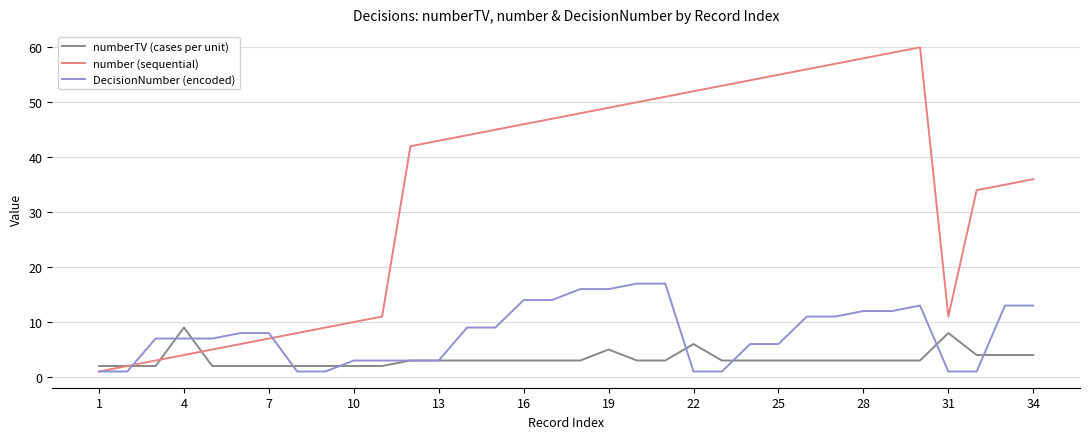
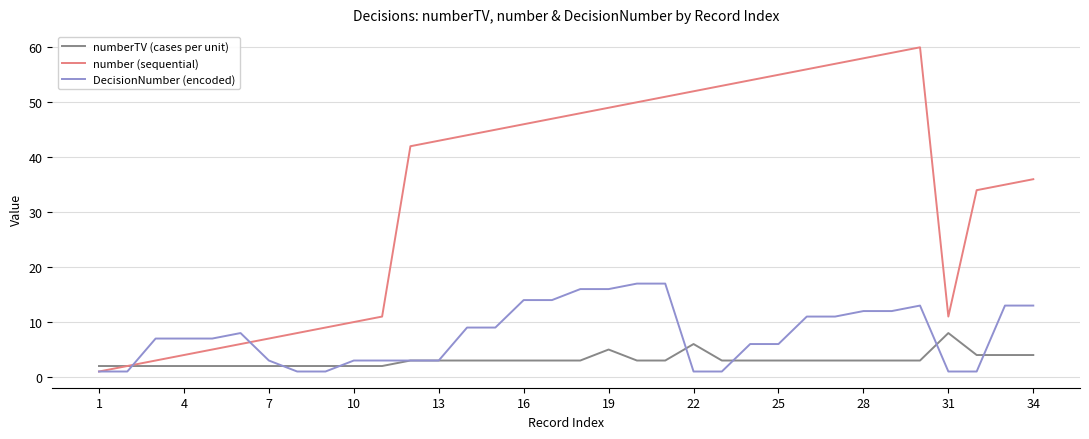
numberTV (cases per unit), 4: 9 -> 2
DecisionNumber (encoded), 7: 8 -> 3
